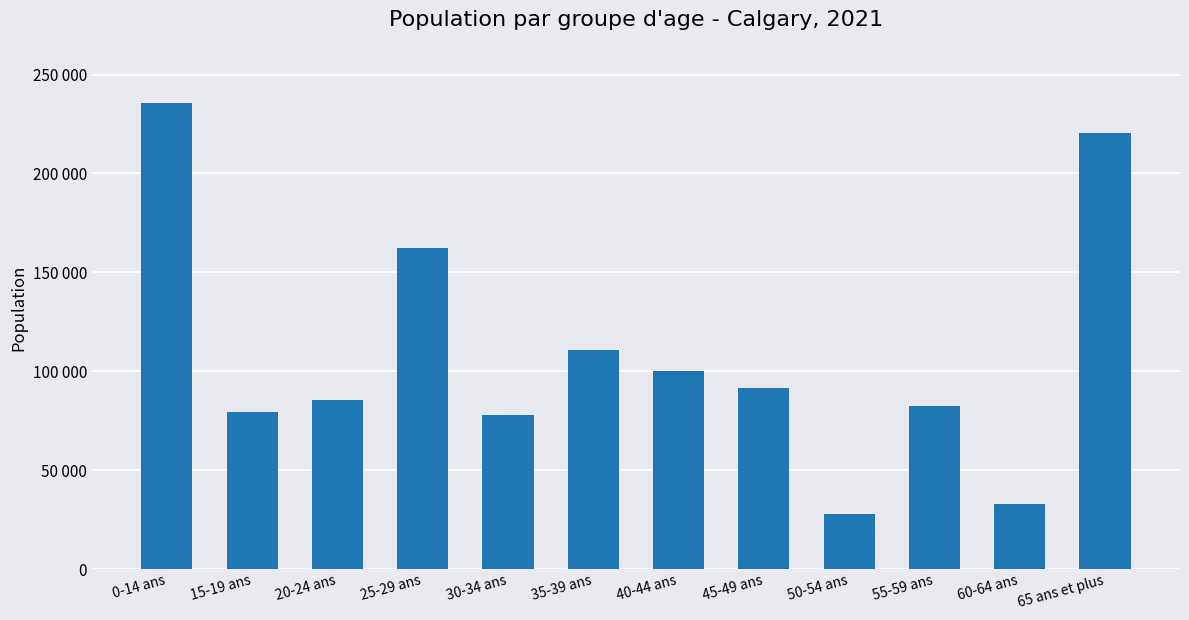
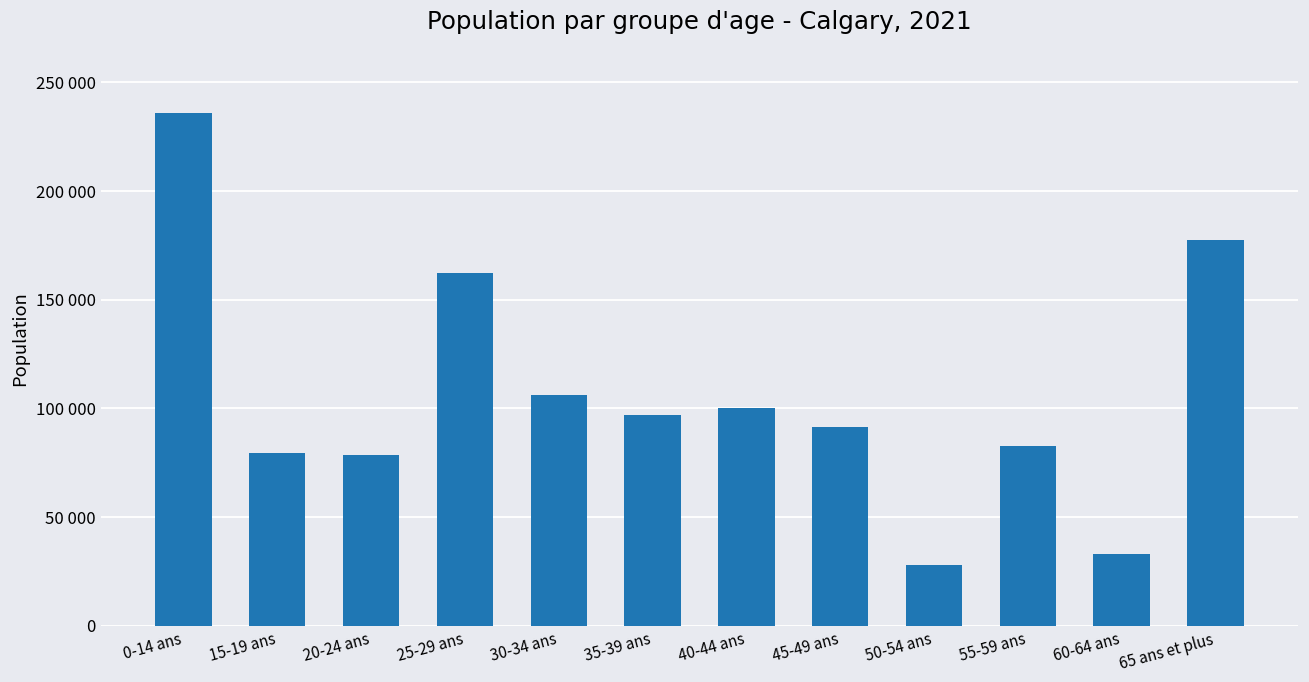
20-24 ans: 85000 -> 78000
30-34 ans: 78000 -> 106000
35-39 ans: 111000 -> 97000
65 ans et plus: 220000 -> 177000
